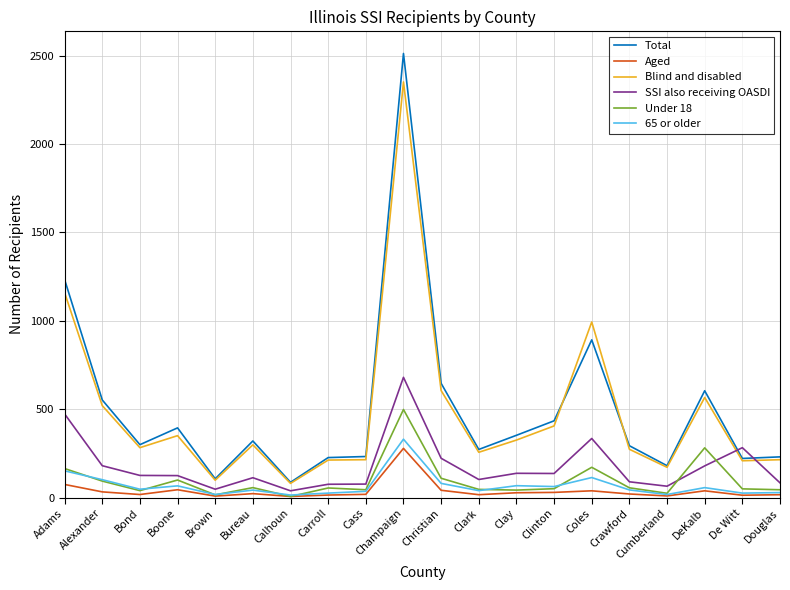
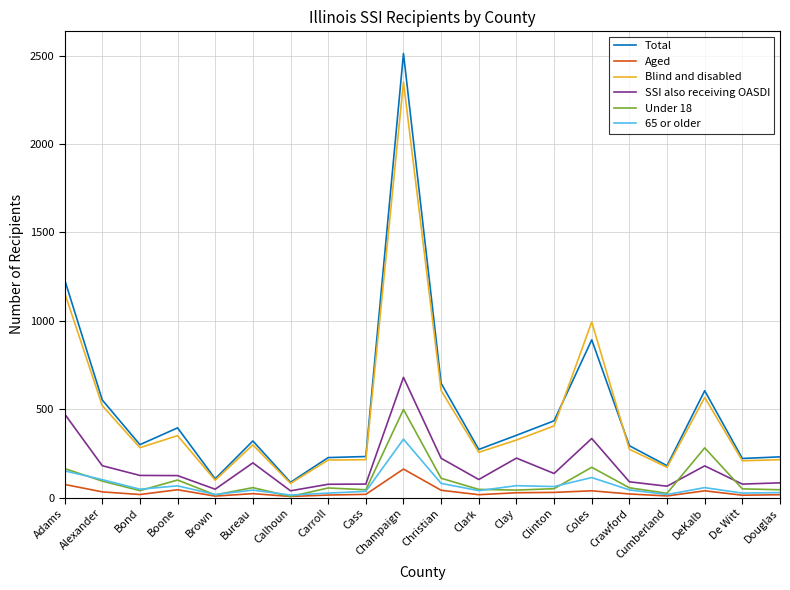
SSI also receiving OASDI, Bureau: 110 -> 200
Aged, Champaign: 280 -> 160
SSI also receiving OASDI, Clay: 140 -> 220
SSI also receiving OASDI, De Witt: 280 -> 80
